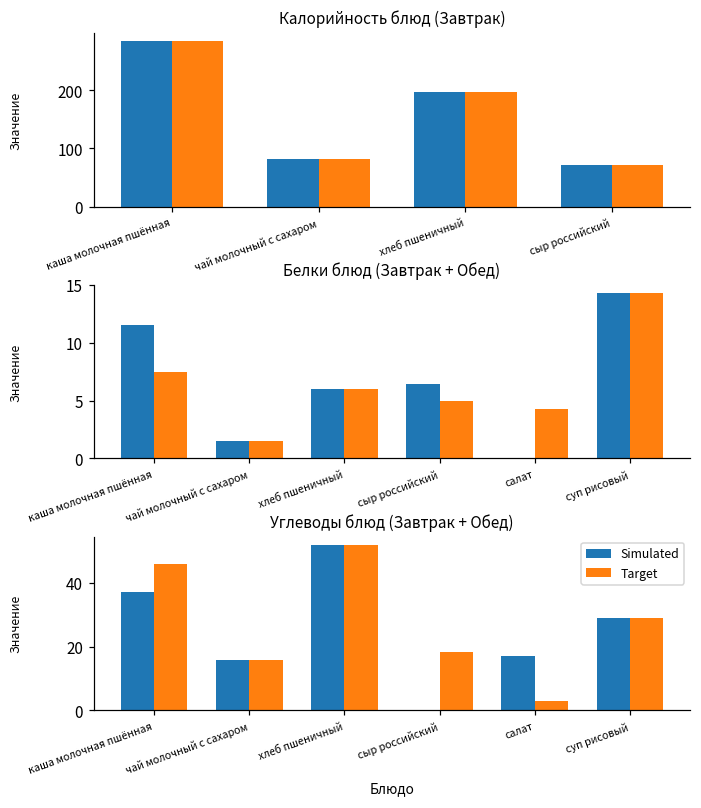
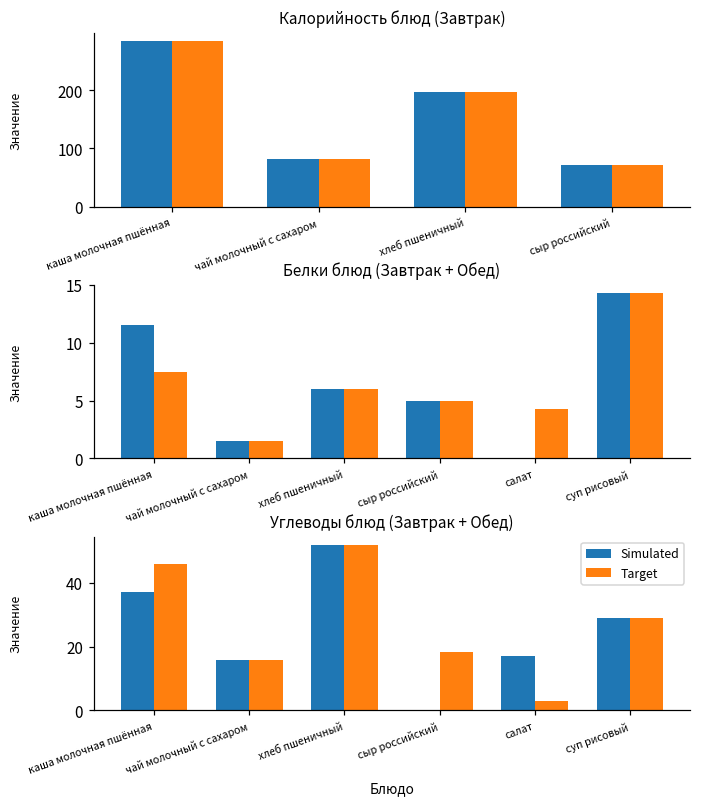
Белки блюд (Завтрак + Обед), Simulated, сыр российский: 6.4 -> 5.0
